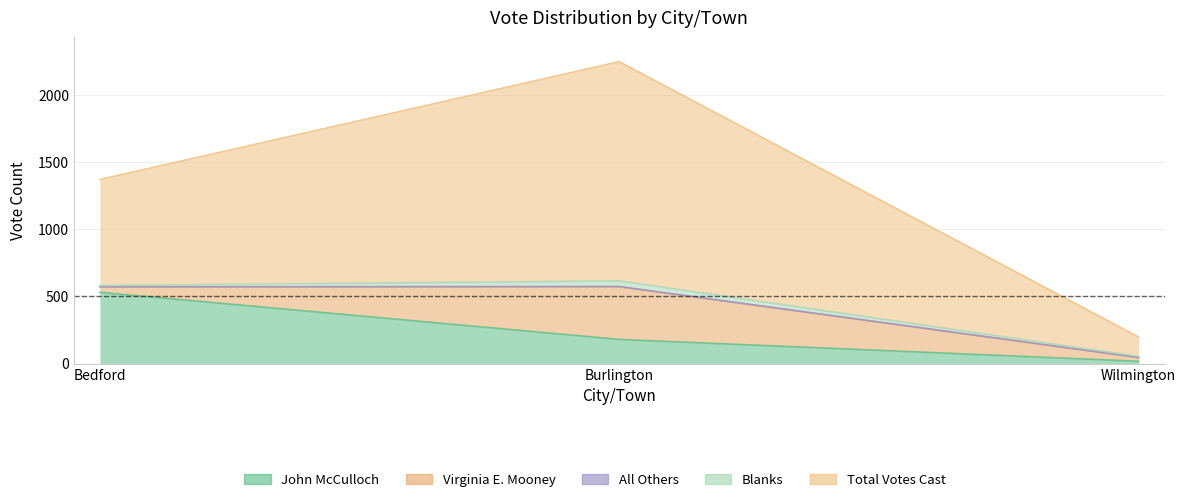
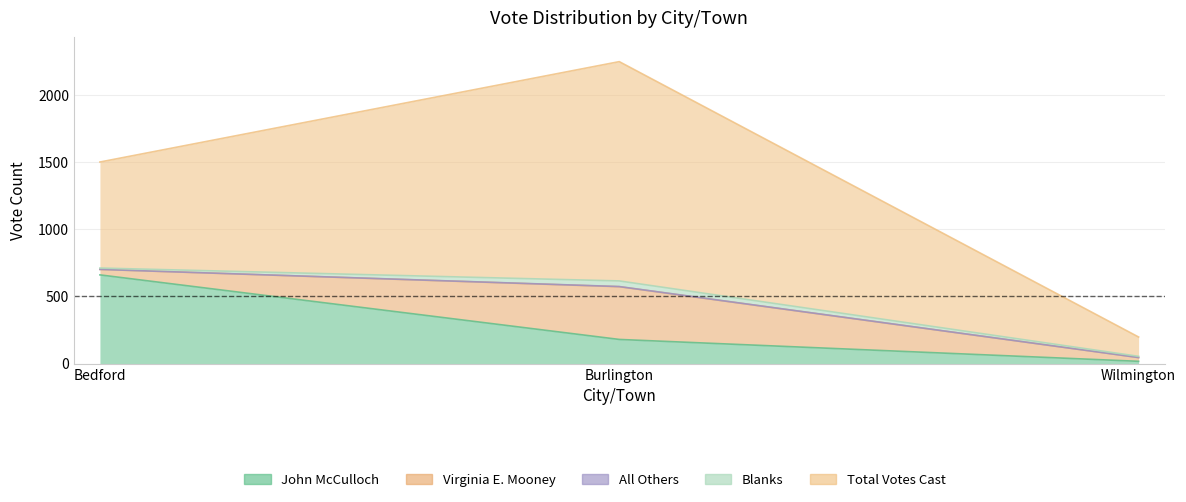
John McCulloch, Bedford: 530 -> 660
